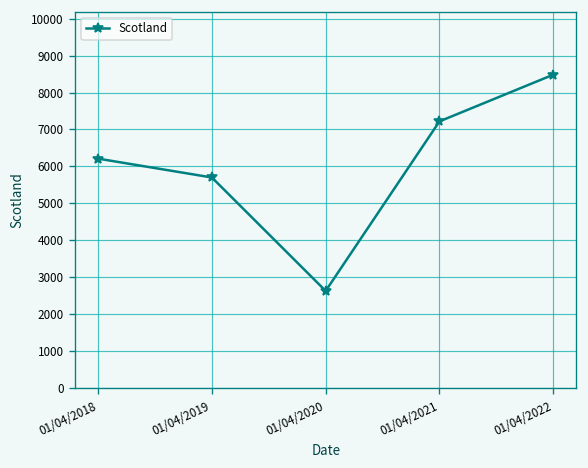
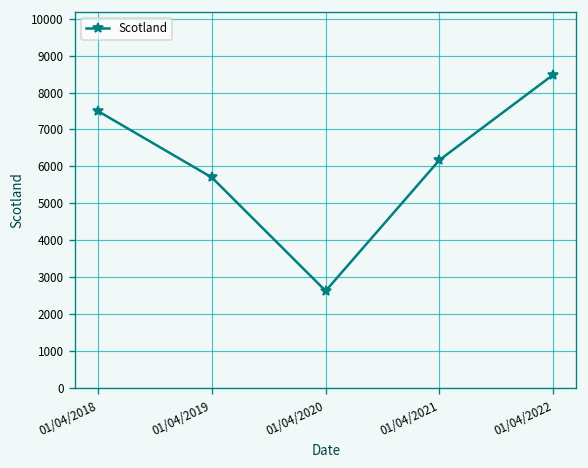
01/04/2018: 6200 -> 7500
01/04/2021: 7200 -> 6200
